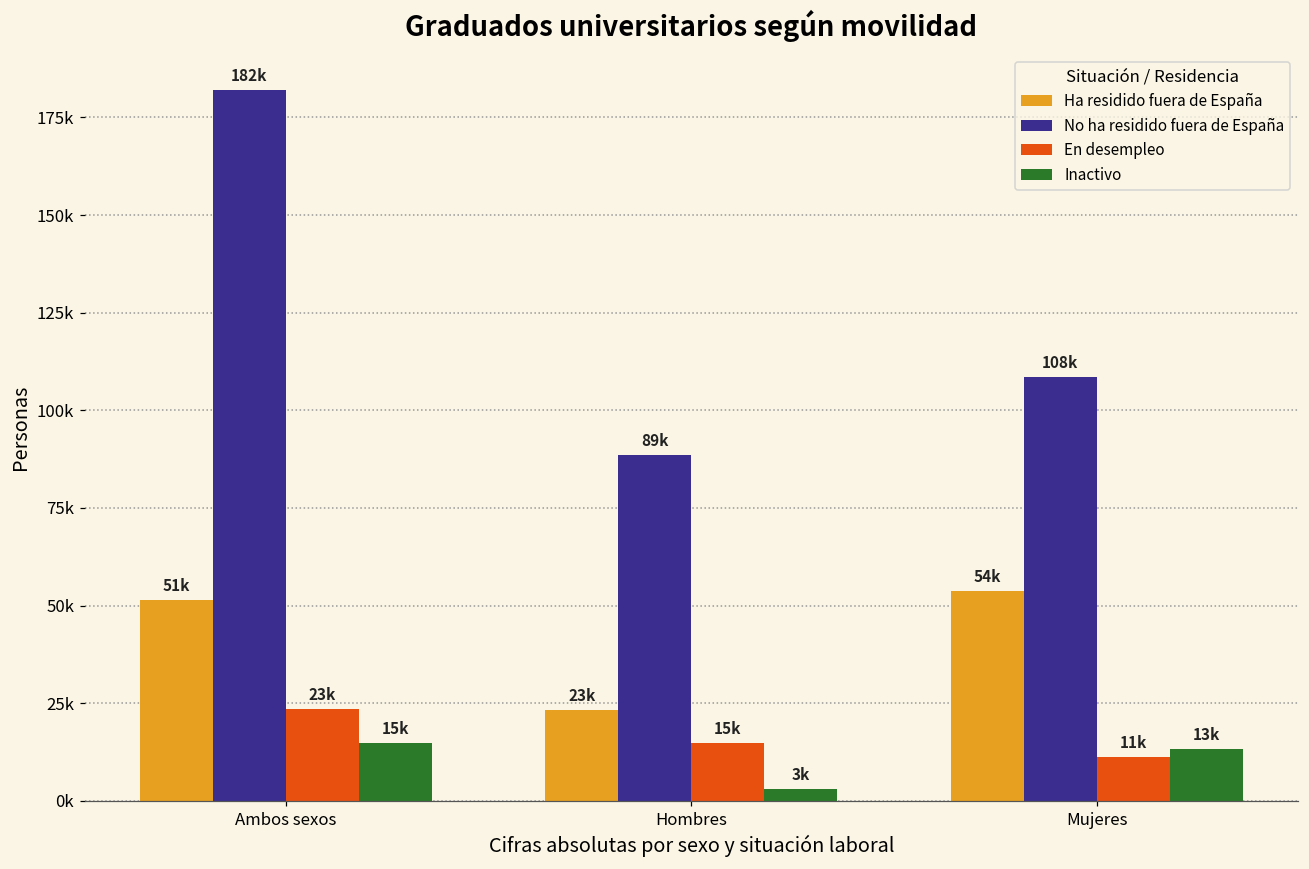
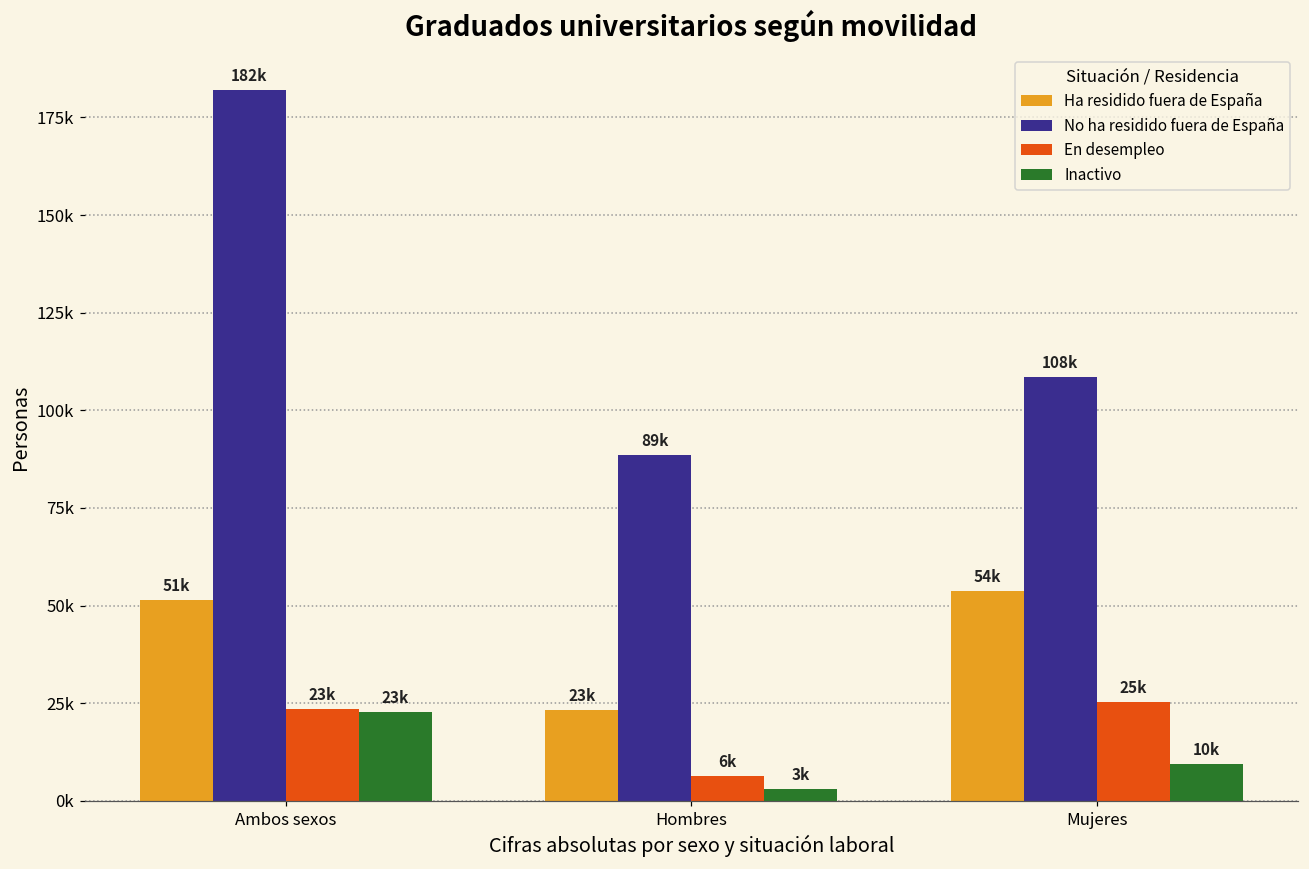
Inactivo, Ambos sexos: 15k -> 23k
En desempleo, Hombres: 15k -> 6k
En desempleo, Mujeres: 11k -> 25k
Inactivo, Mujeres: 13k -> 10k
